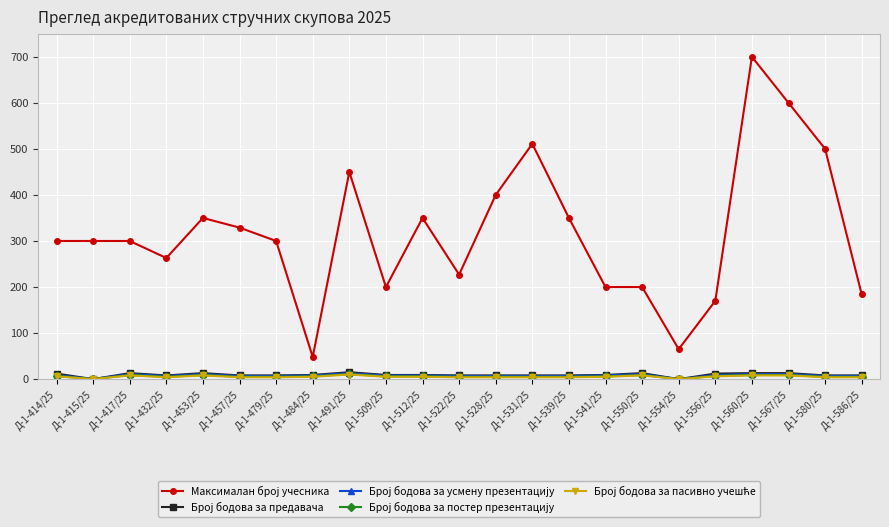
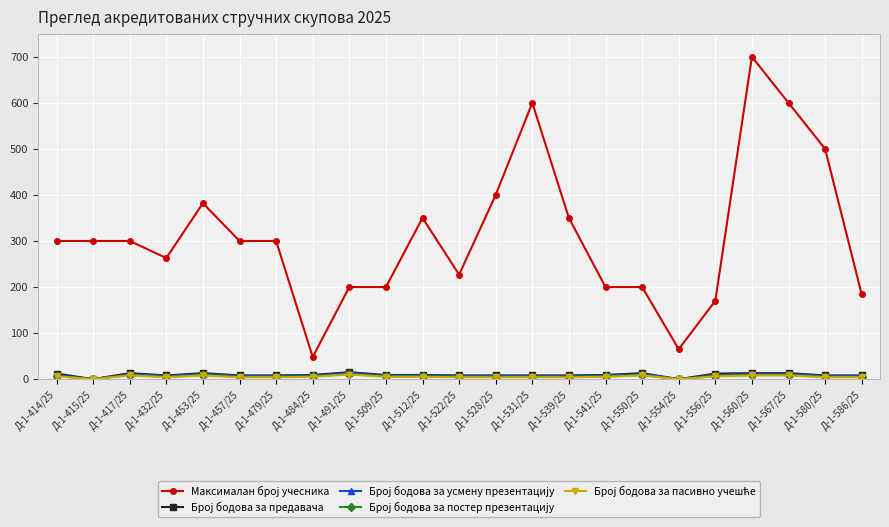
Максималан број учесника, Д-1-453/25: 350 -> 380
Максималан број учесника, Д-1-457/25: 330 -> 300
Максималан број учесника, Д-1-491/25: 450 -> 200
Максималан број учесника, Д-1-531/25: 510 -> 600
